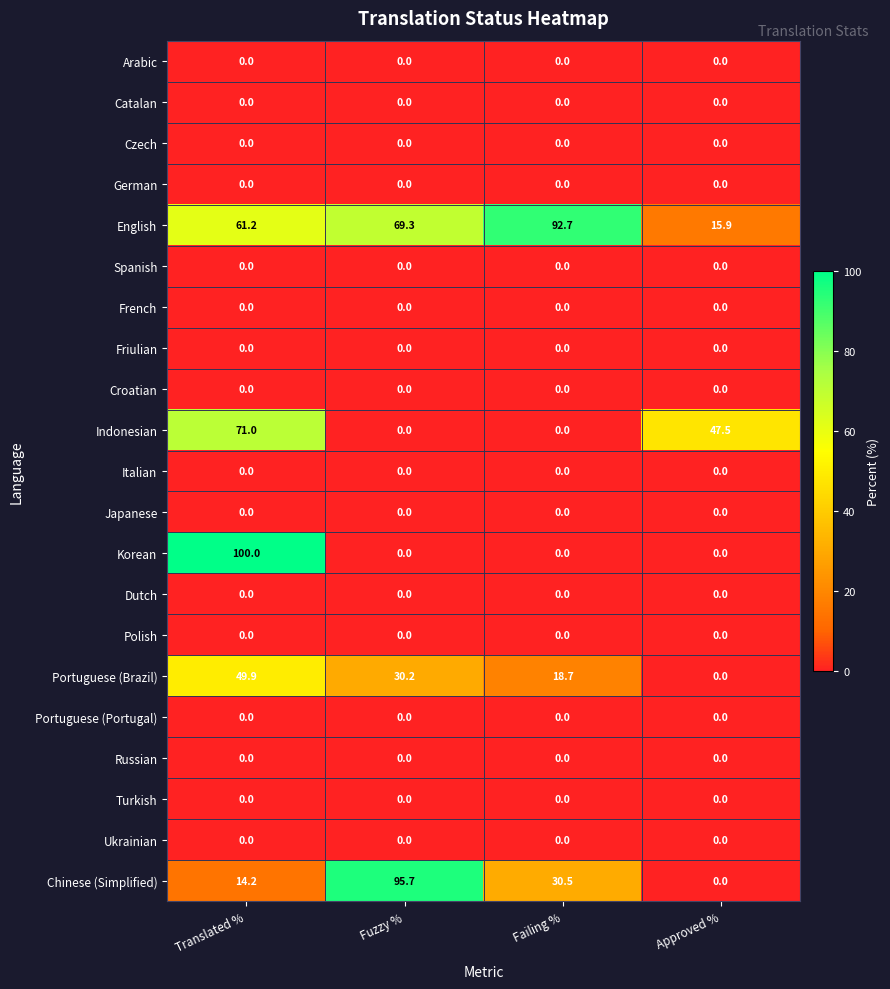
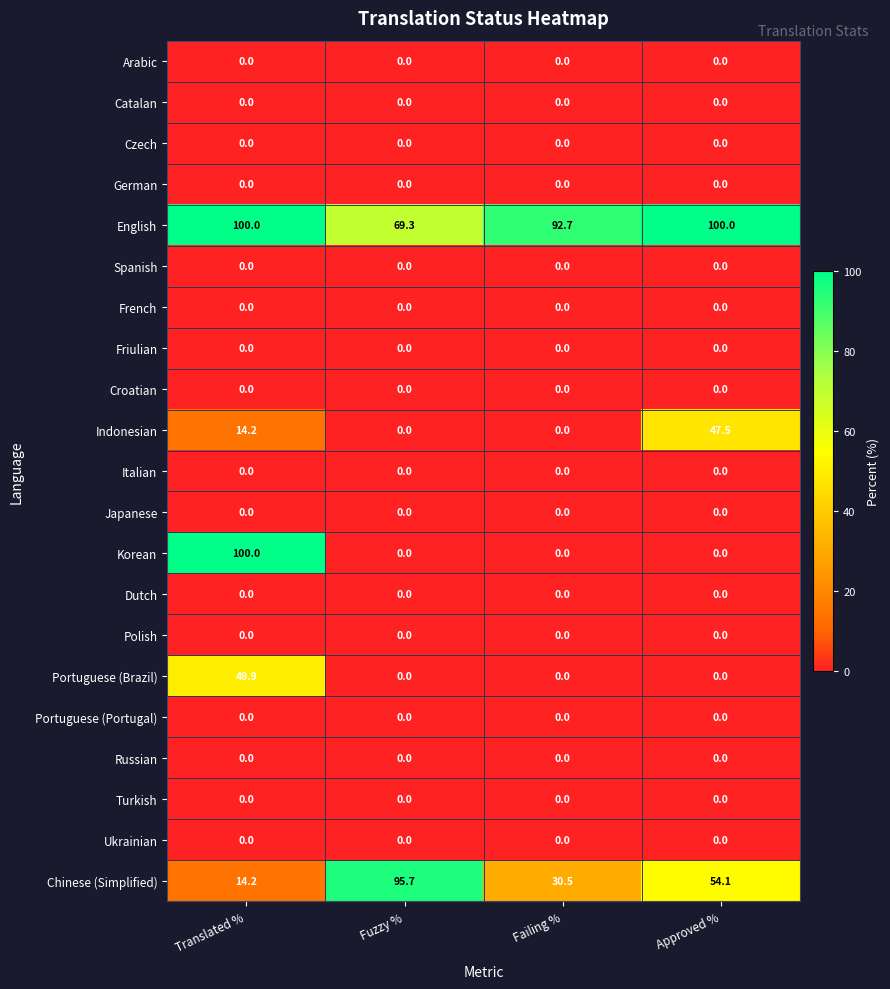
English, Translated %: 61.2 -> 100.0
English, Approved %: 15.9 -> 100.0
Indonesian, Translated %: 71.0 -> 14.2
Portuguese (Brazil), Fuzzy %: 30.2 -> 0.0
Portuguese (Brazil), Failing %: 18.7 -> 0.0
Chinese (Simplified), Approved %: 0.0 -> 54.1
